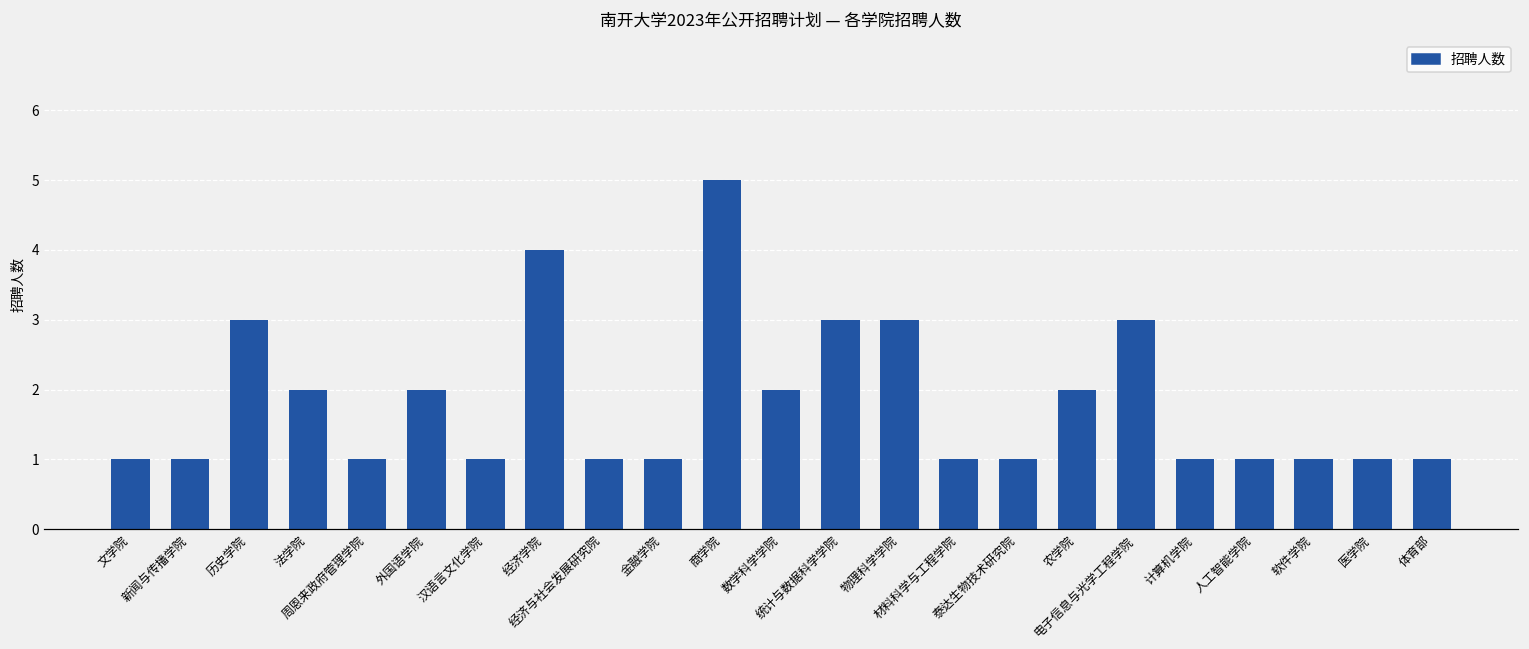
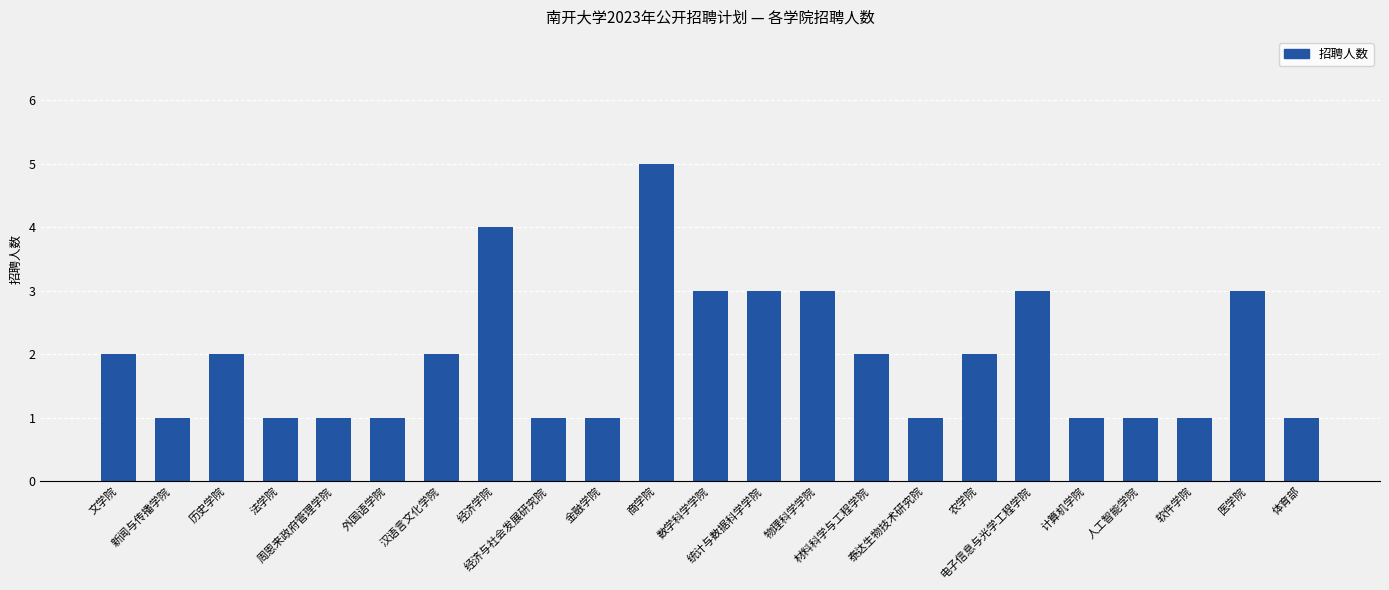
文学院: 1 -> 2
历史学院: 3 -> 2
法学院: 2 -> 1
外国语学院: 2 -> 1
汉语言文化学院: 1 -> 2
数学科学学院: 2 -> 3
材料科学与工程学院: 1 -> 2
医学院: 1 -> 3
